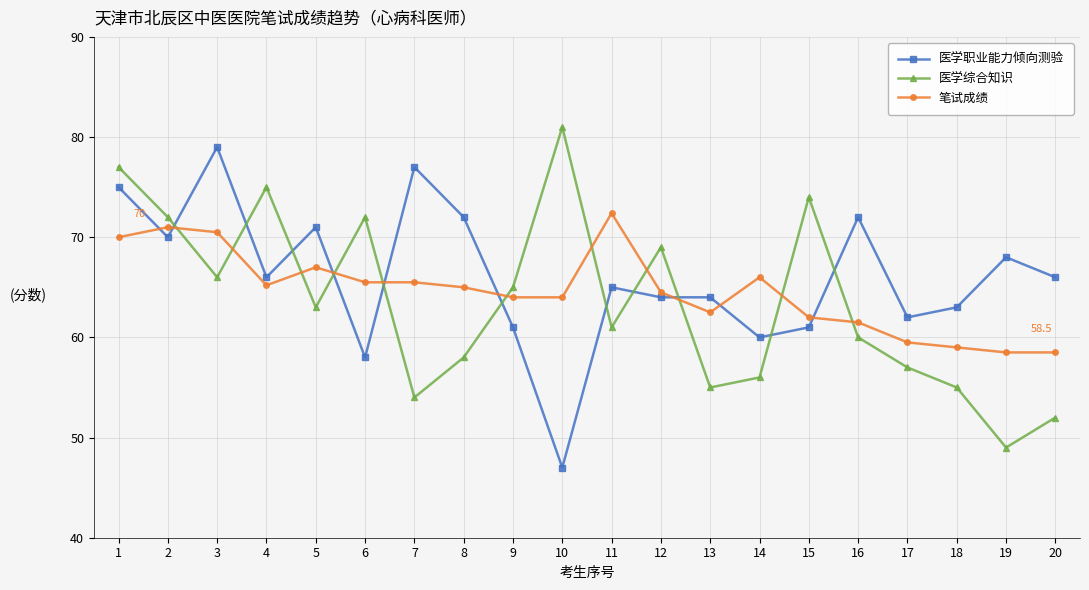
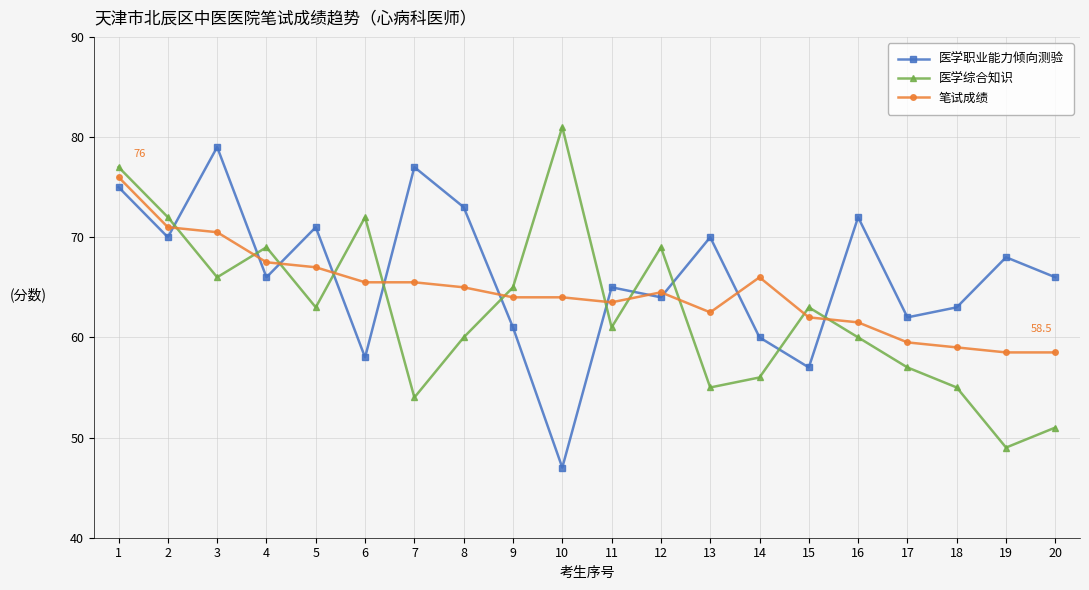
笔试成绩, 1: 70 -> 76
医学综合知识, 4: 75 -> 69
笔试成绩, 4: 65.2 -> 67.5
医学职业能力倾向测验, 8: 72 -> 73
医学综合知识, 8: 58 -> 60
笔试成绩, 11: 72.4 -> 63.5
医学职业能力倾向测验, 13: 64 -> 70
医学职业能力倾向测验, 15: 61 -> 57
医学综合知识, 15: 74 -> 63
医学综合知识, 20: 52 -> 51
